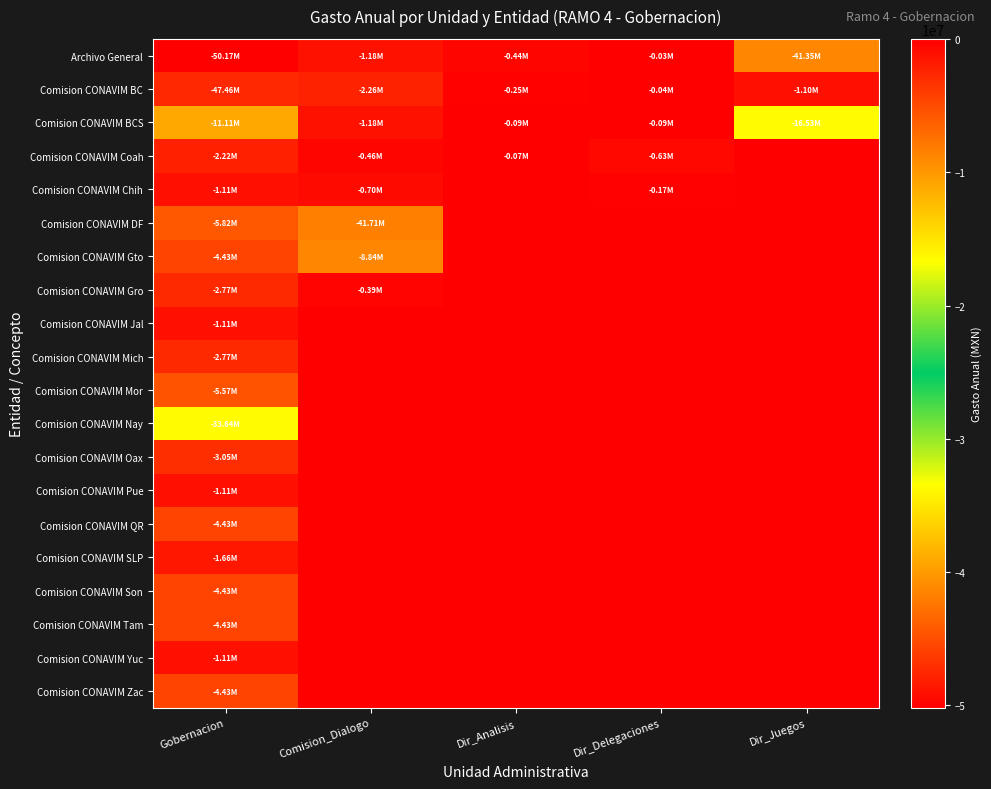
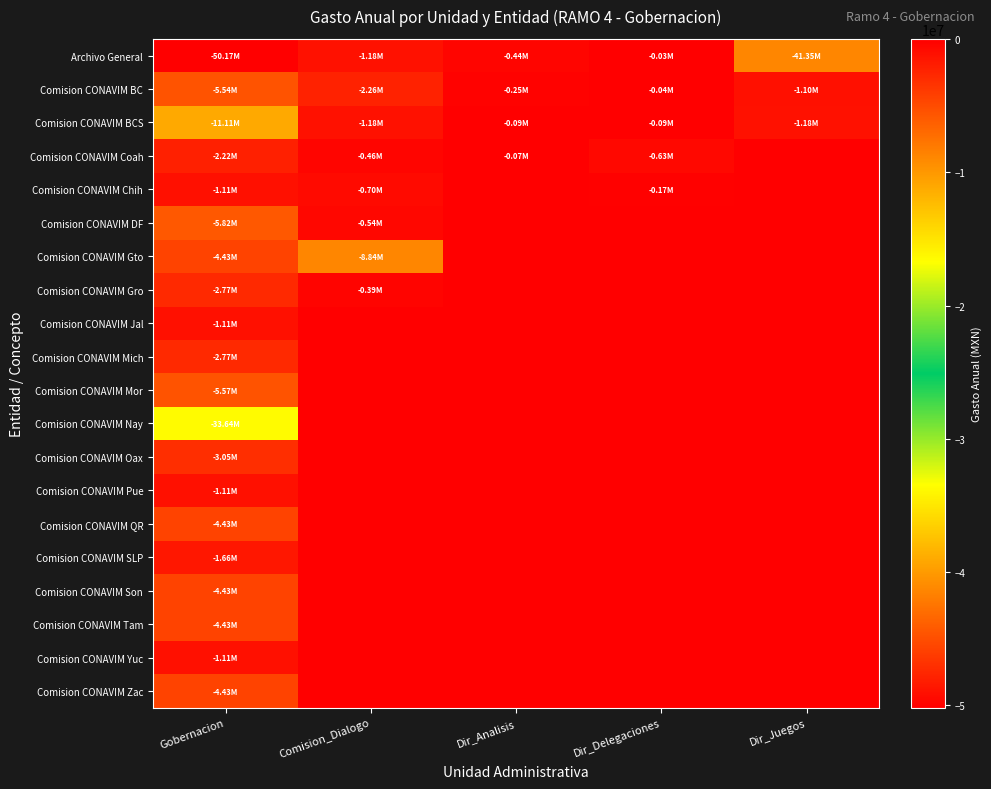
Comision CONAVIM BC, Gobernacion: -47.46M -> -5.54M
Comision CONAVIM BCS, Dir_Juegos: -16.53M -> -1.18M
Comision CONAVIM DF, Comision_Dialogo: -41.71M -> -0.54M
